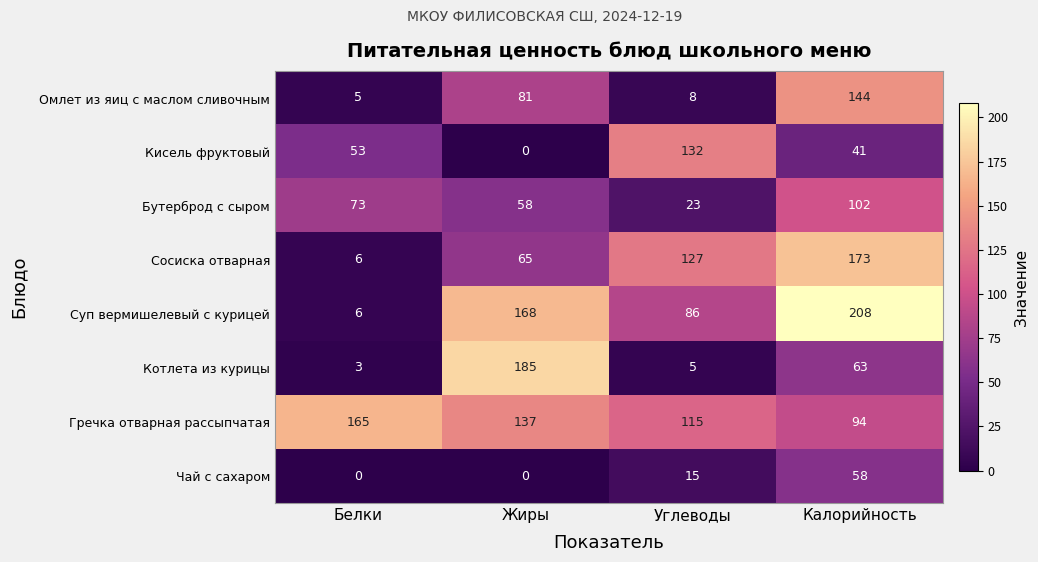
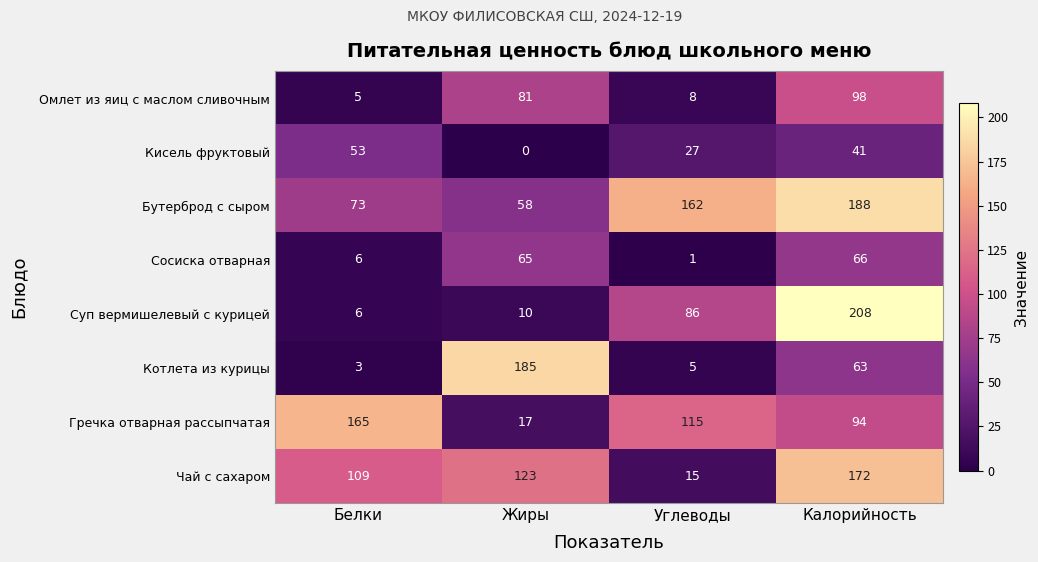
Омлет из яиц с маслом сливочным, Калорийность: 144 -> 98
Кисель фруктовый, Углеводы: 132 -> 27
Бутерброд с сыром, Углеводы: 23 -> 162
Бутерброд с сыром, Калорийность: 102 -> 188
Сосиска отварная, Углеводы: 127 -> 1
Сосиска отварная, Калорийность: 173 -> 66
Суп вермишелевый с курицей, Жиры: 168 -> 10
Гречка отварная рассыпчатая, Жиры: 137 -> 17
Чай с сахаром, Белки: 0 -> 109
Чай с сахаром, Жиры: 0 -> 123
Чай с сахаром, Калорийность: 58 -> 172
